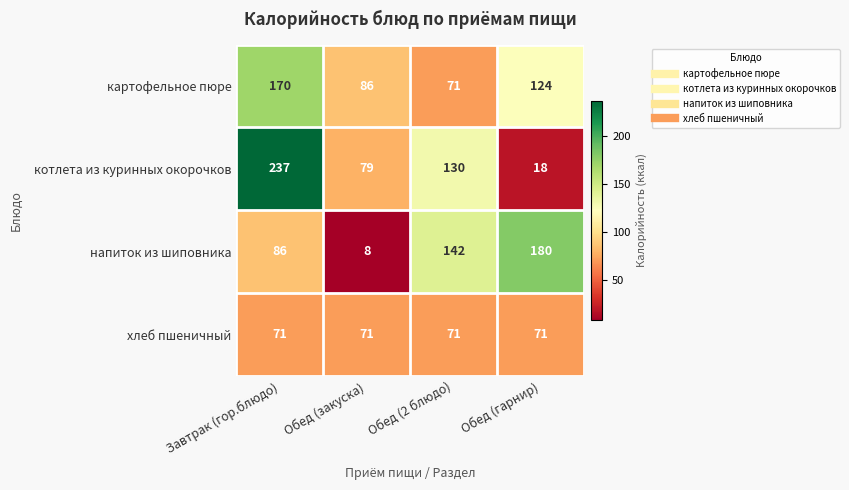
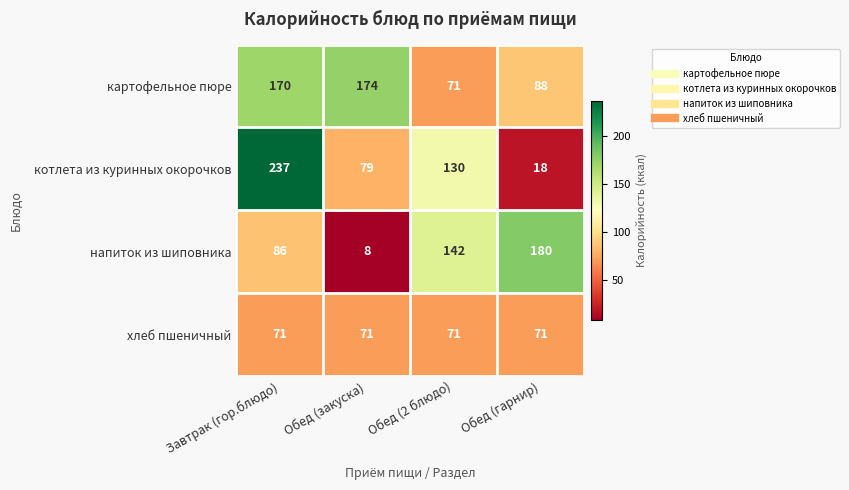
картофельное пюре, Обед (закуска): 86 -> 174
картофельное пюре, Обед (гарнир): 124 -> 88
